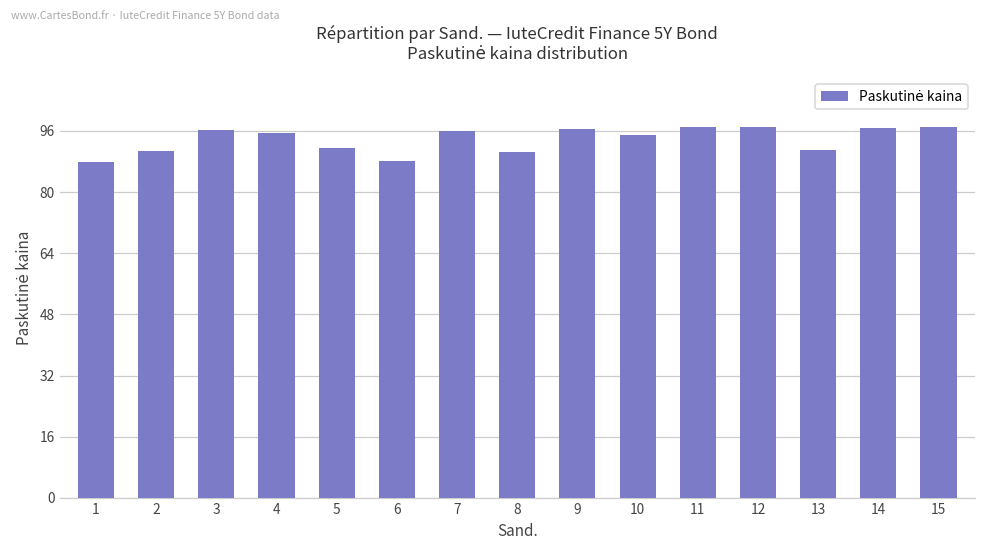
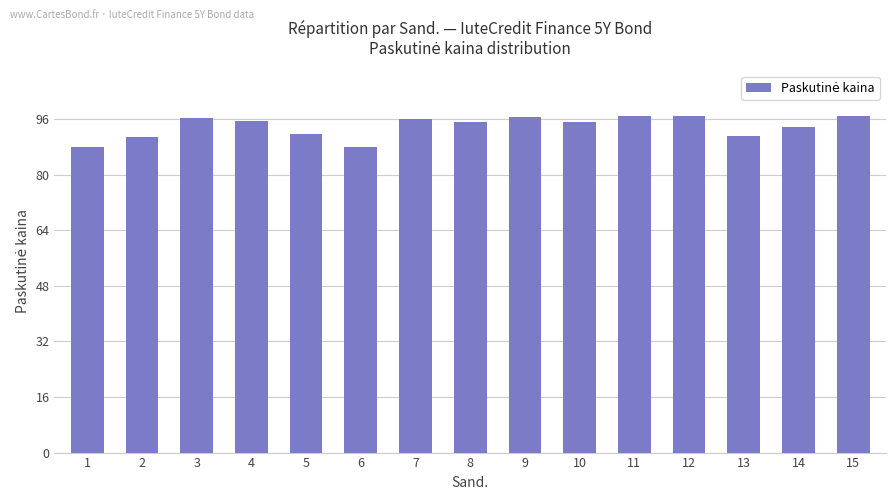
8: 91 -> 95
14: 97 -> 94
